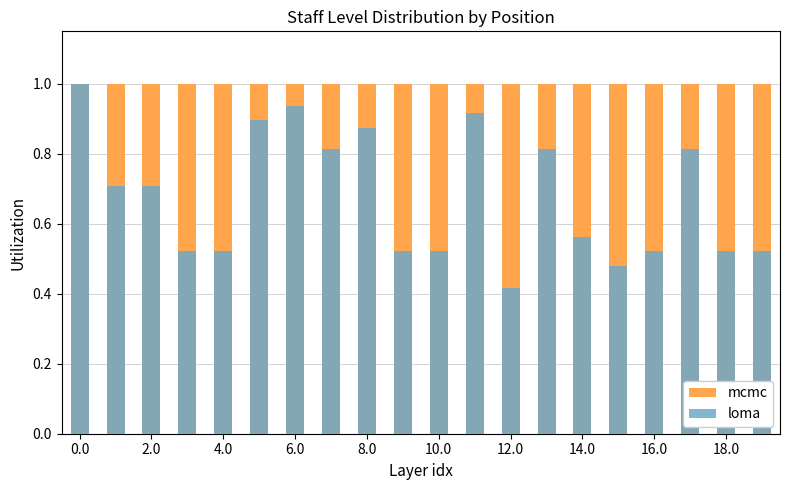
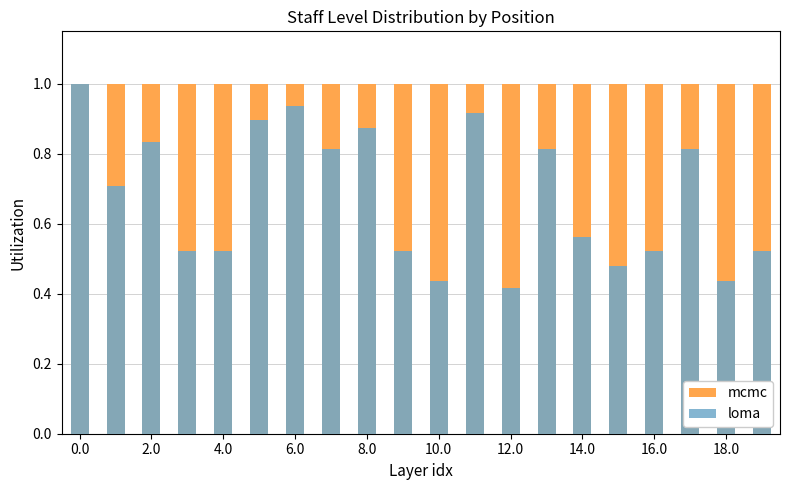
loma, 2.0: 0.71 -> 0.83
loma, 10.0: 0.52 -> 0.44
loma, 18.0: 0.52 -> 0.44
